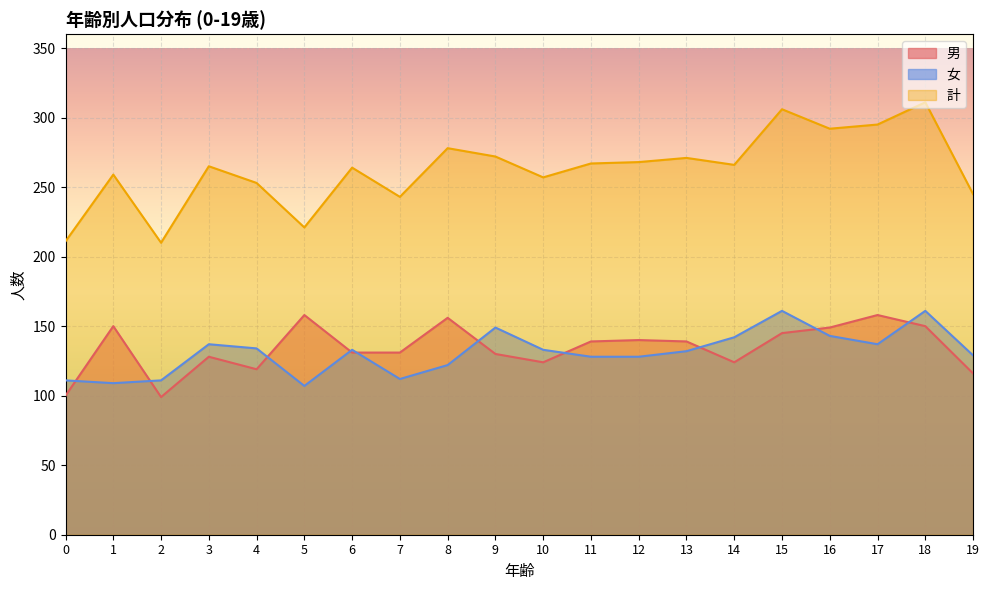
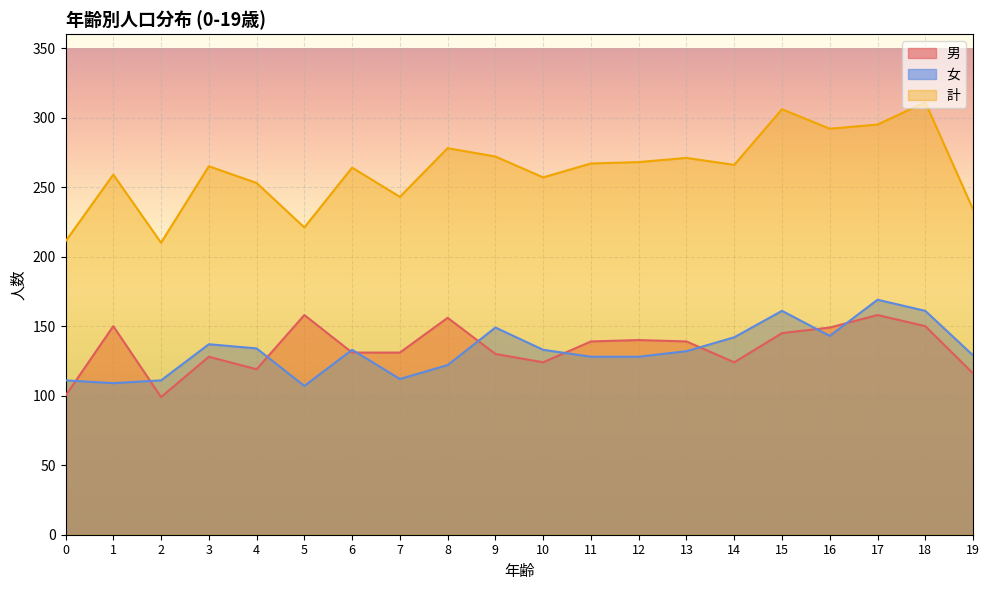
女, 17: 137 -> 169
計, 19: 245 -> 234
